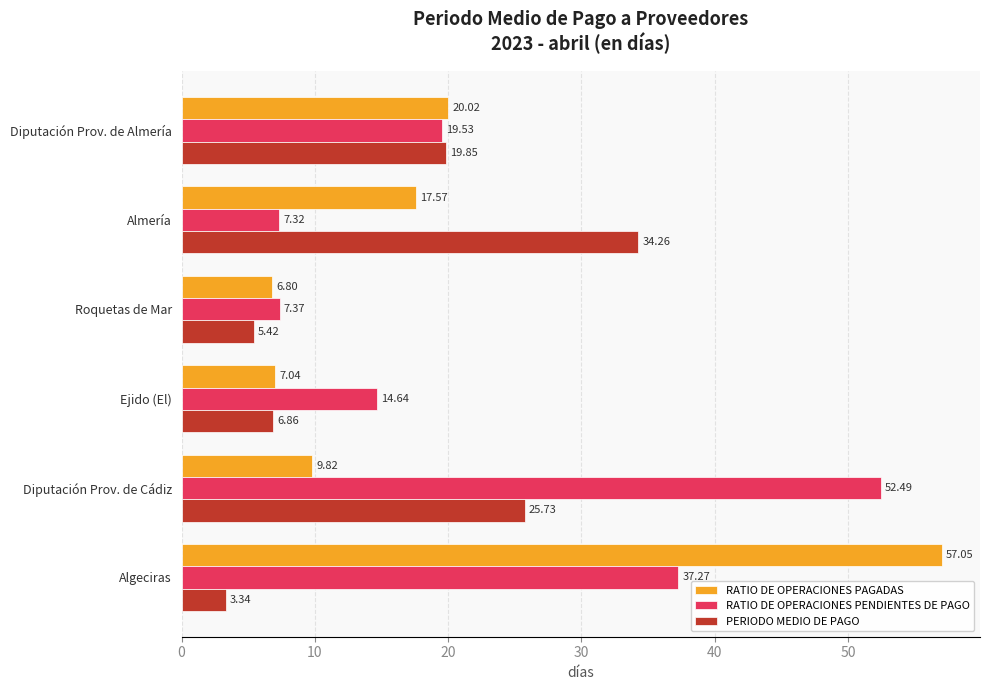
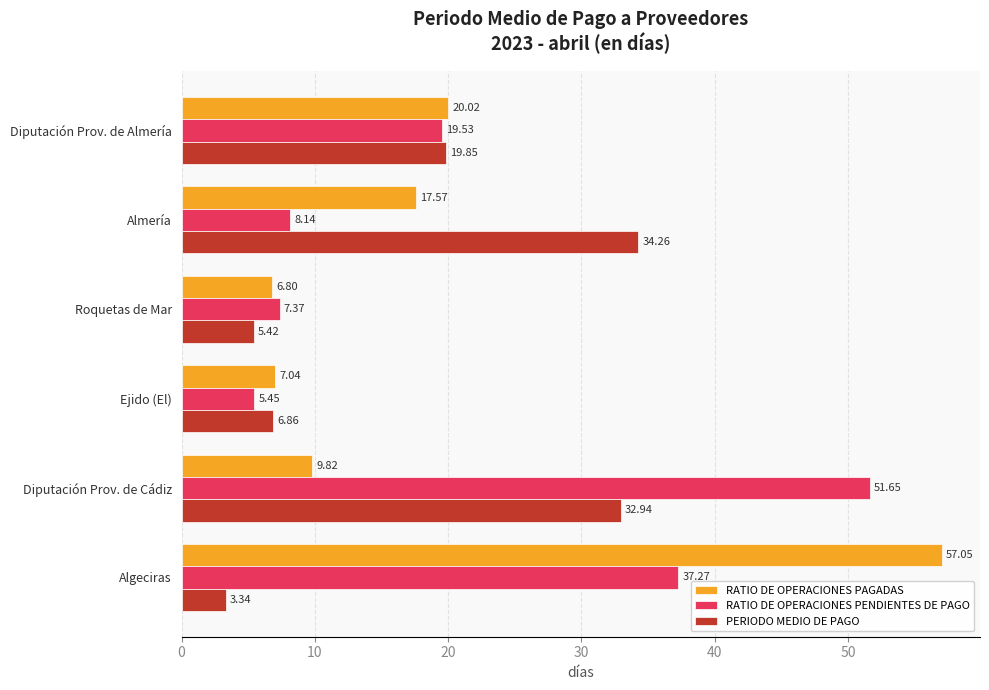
RATIO DE OPERACIONES PENDIENTES DE PAGO, Almería: 7.32 -> 8.14
RATIO DE OPERACIONES PENDIENTES DE PAGO, Ejido (El): 14.64 -> 5.45
RATIO DE OPERACIONES PENDIENTES DE PAGO, Diputación Prov. de Cádiz: 52.49 -> 51.65
PERIODO MEDIO DE PAGO, Diputación Prov. de Cádiz: 25.73 -> 32.94
